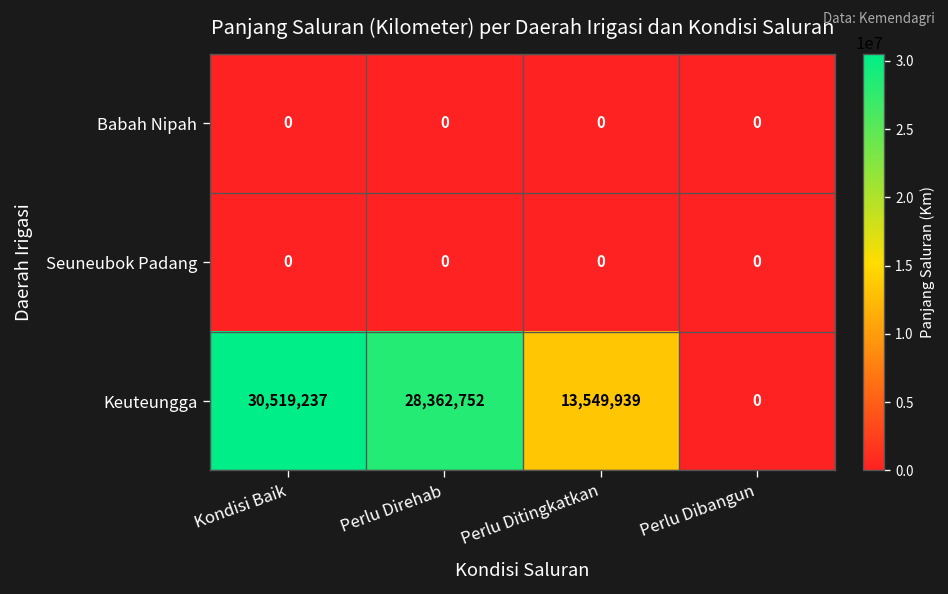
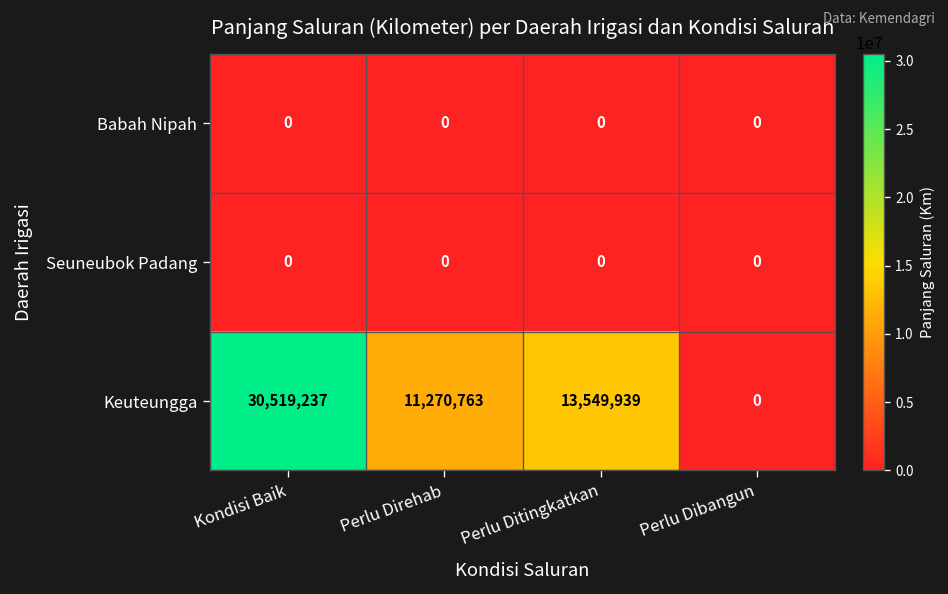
Keuteungga, Perlu Direhab: 28,362,752 -> 11,270,763
